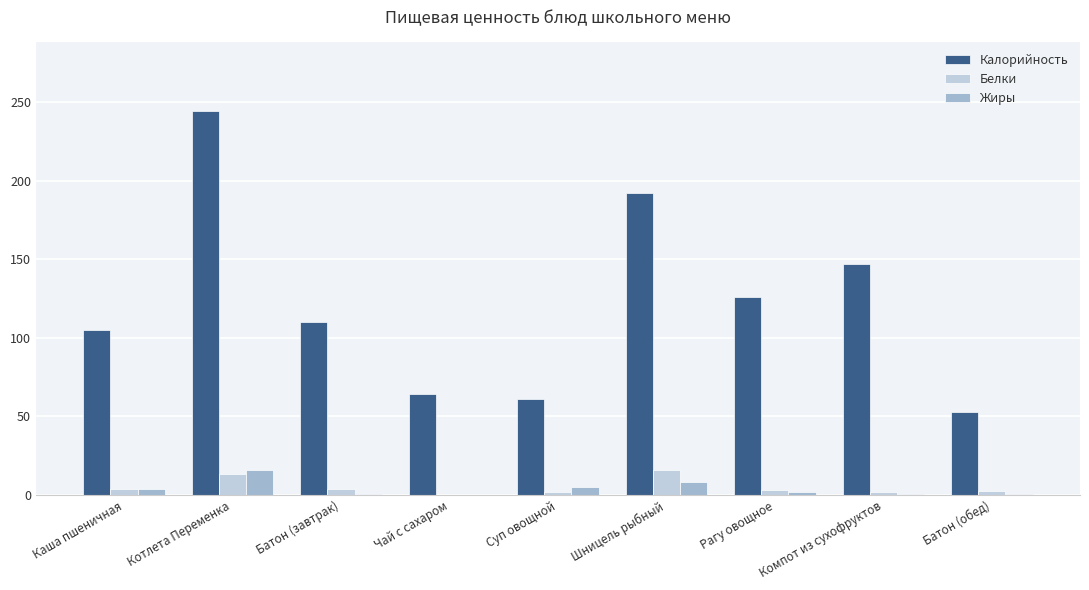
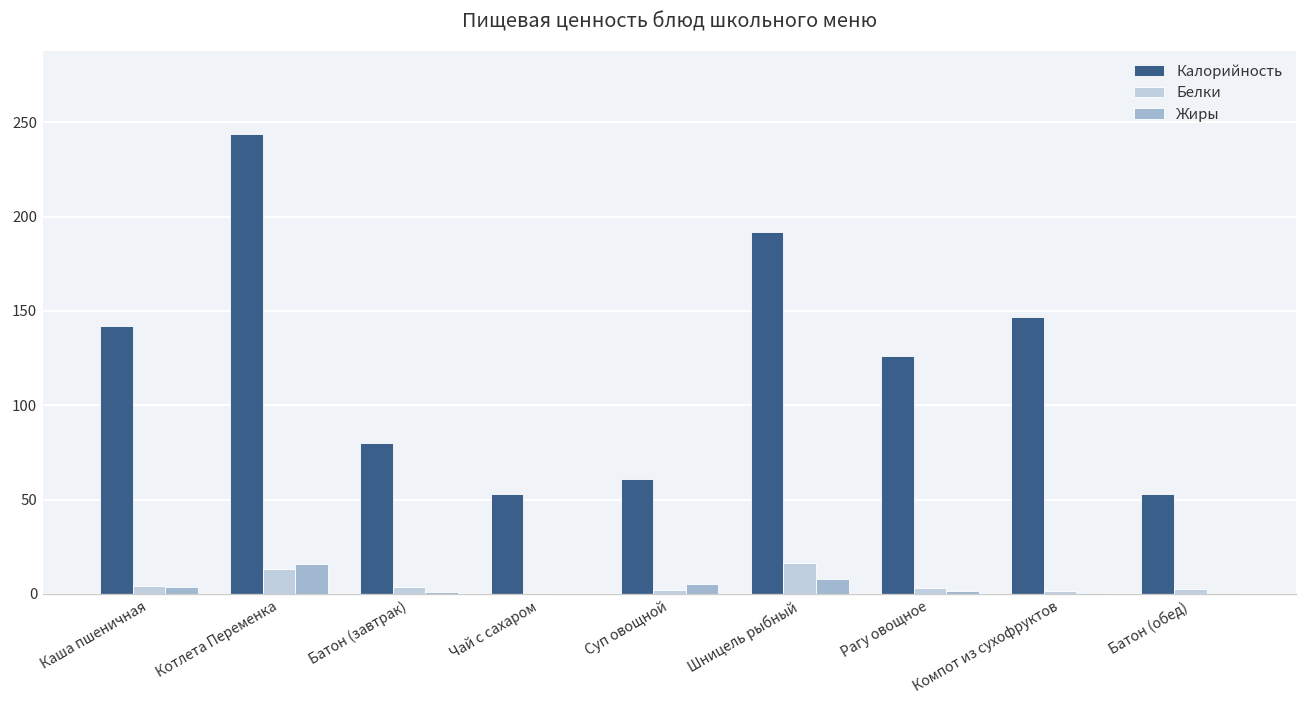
Калорийность, Каша пшеничная: 105 -> 142
Калорийность, Батон (завтрак): 110 -> 80
Калорийность, Чай с сахаром: 64 -> 53
